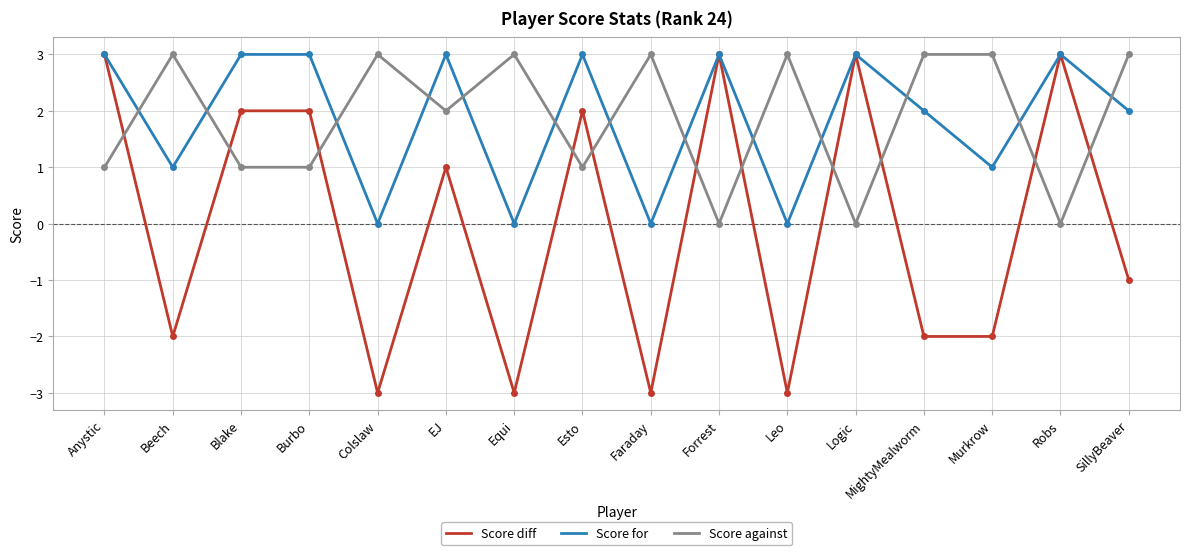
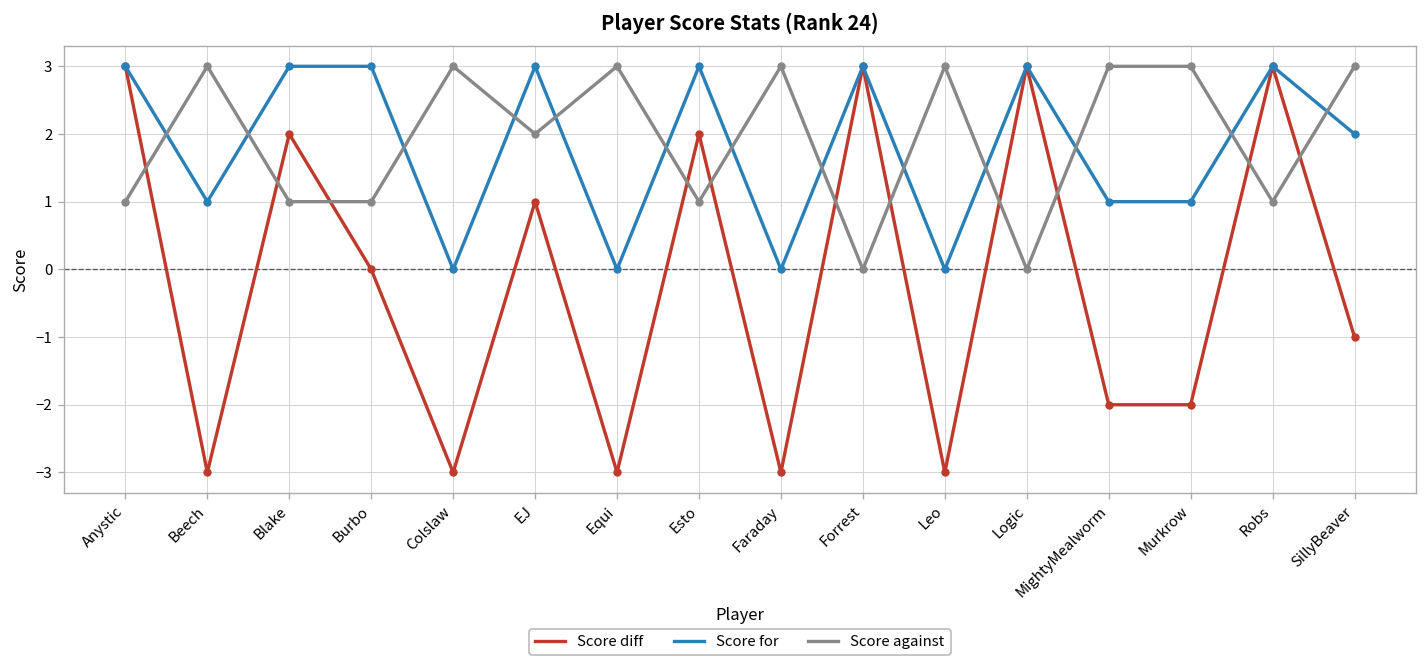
Score diff, Beech: -2 -> -3
Score diff, Burbo: 2 -> 0
Score for, MightyMealworm: 2 -> 1
Score against, Robs: 0 -> 1
